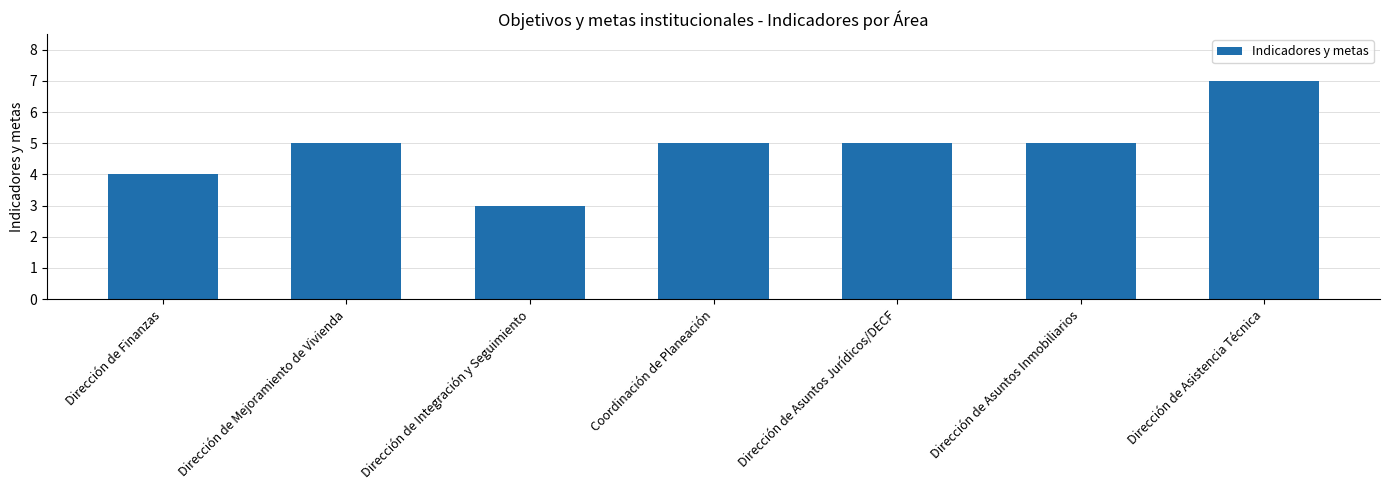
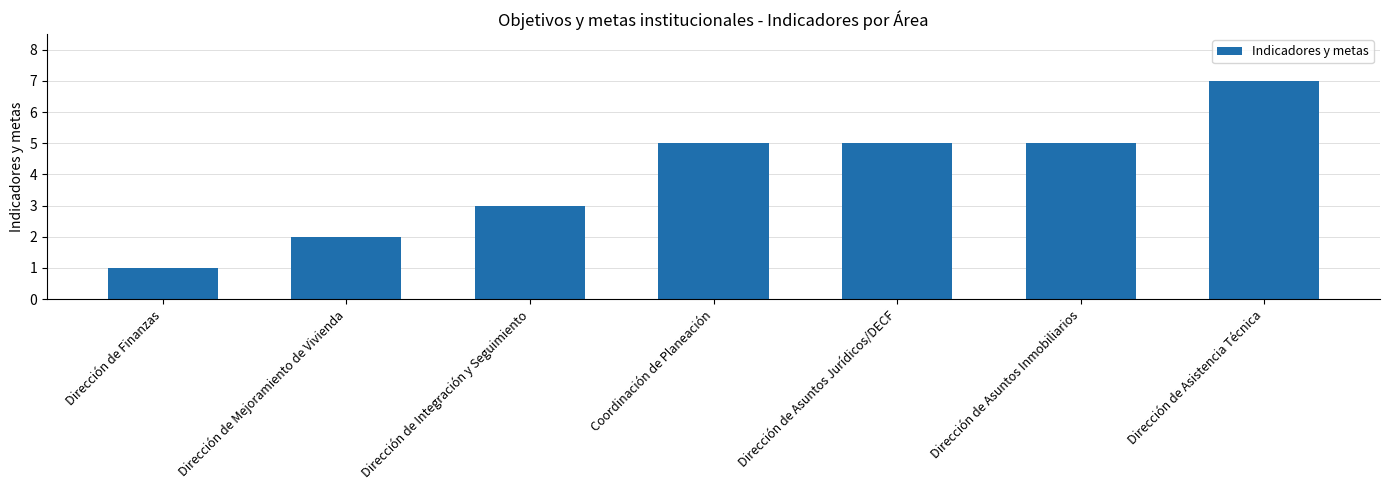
Dirección de Finanzas: 4 -> 1
Dirección de Mejoramiento de Vivienda: 5 -> 2
